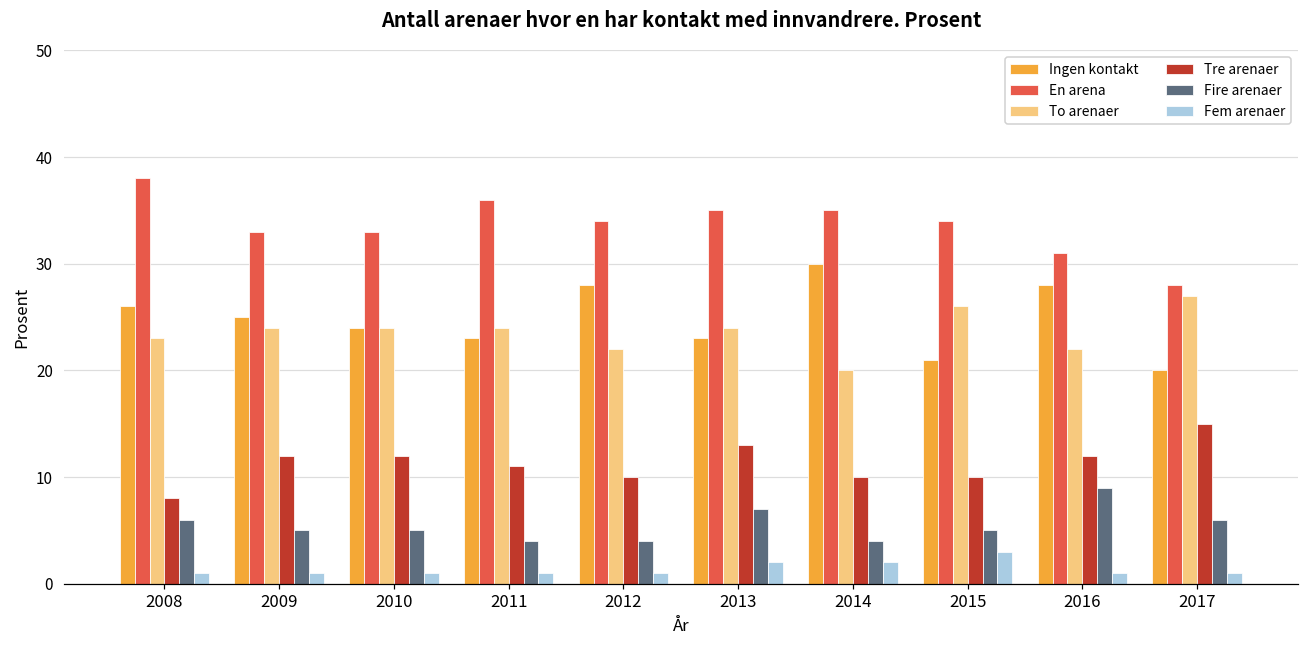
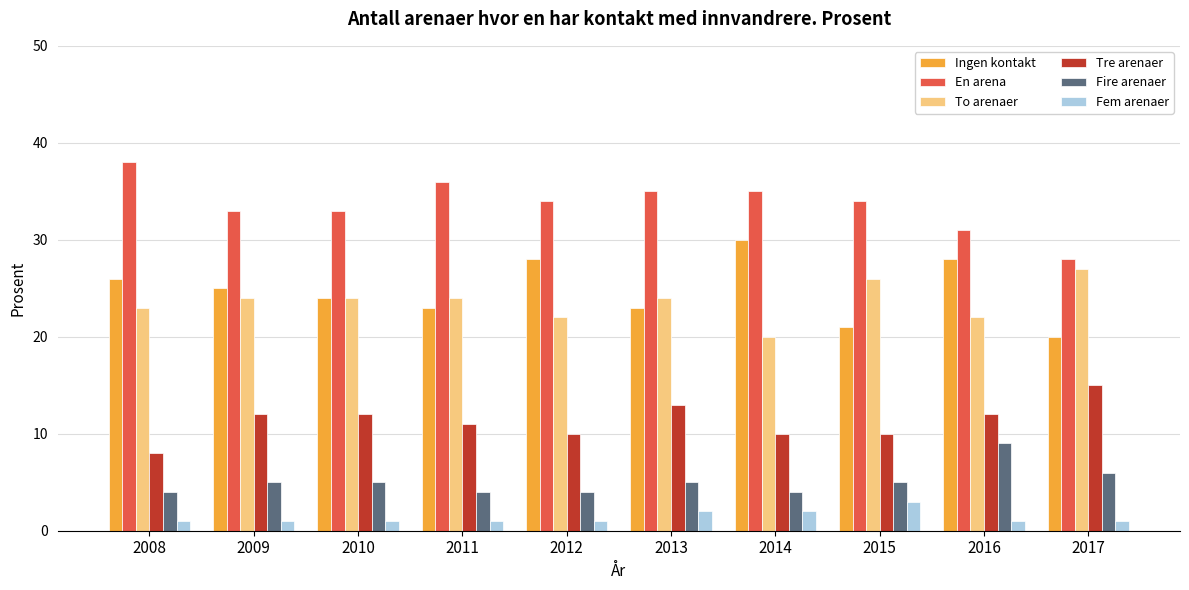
Fire arenaer, 2008: 6 -> 4
Fire arenaer, 2013: 7 -> 5
